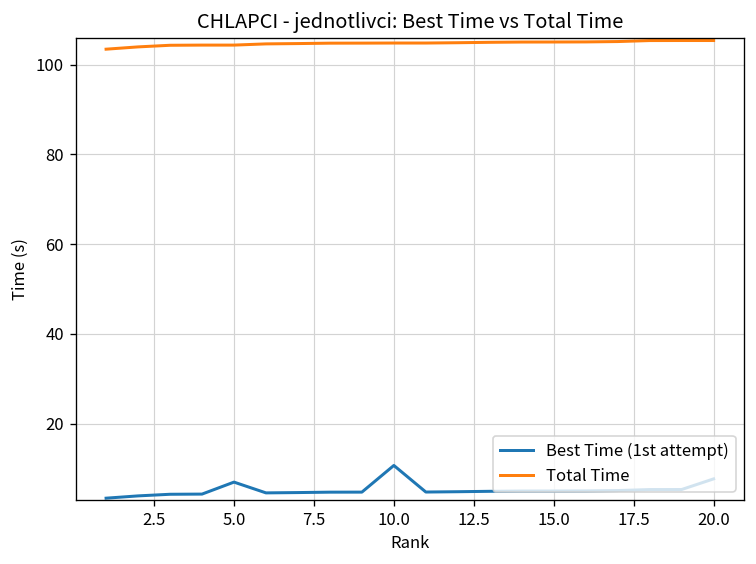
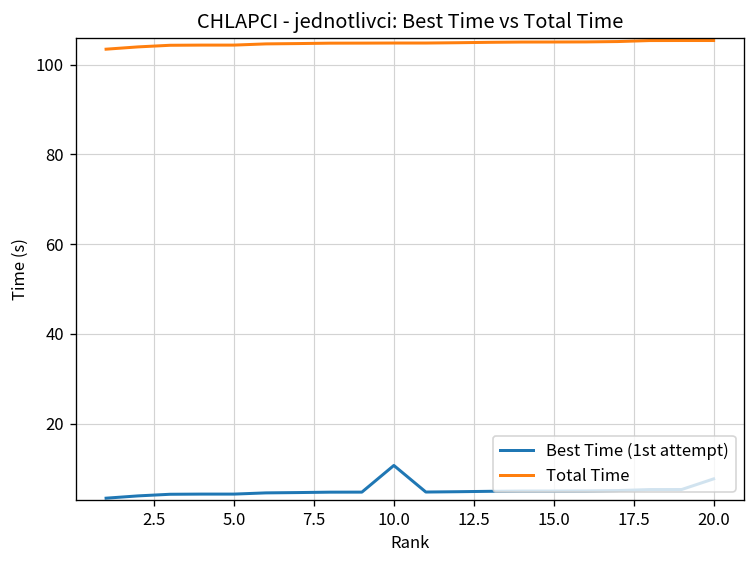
Best Time (1st attempt), 5.0: 7 -> 4
